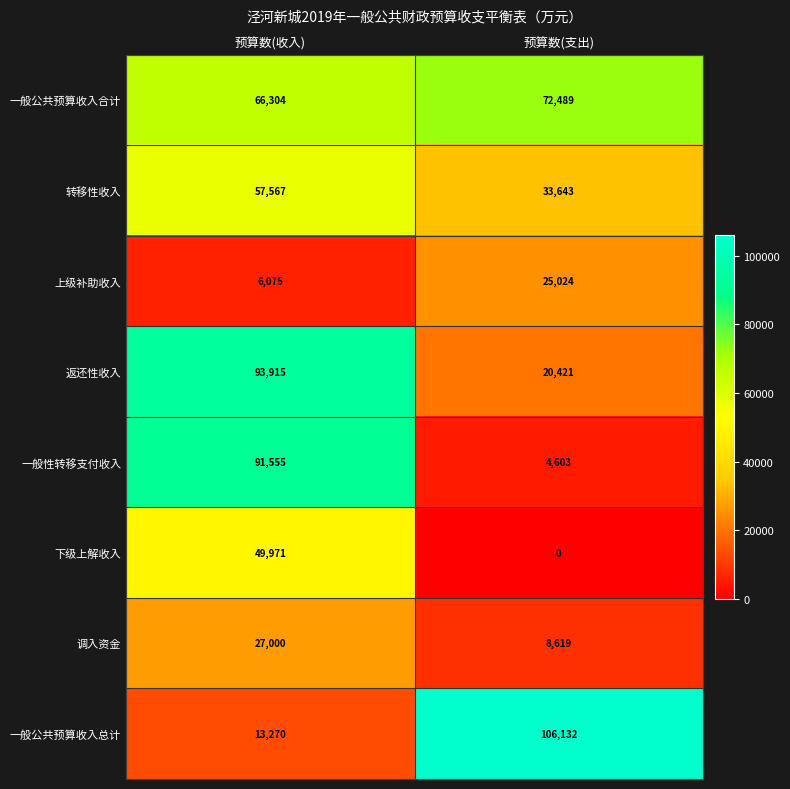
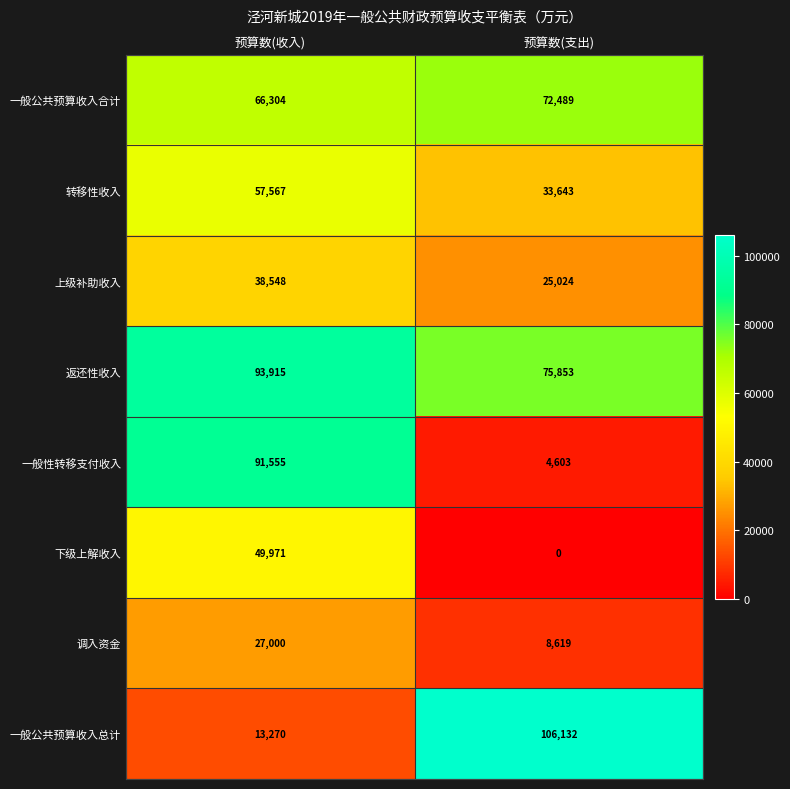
上级补助收入, 预算数(收入): 6,075 -> 38,548
返还性收入, 预算数(支出): 20,421 -> 75,853
